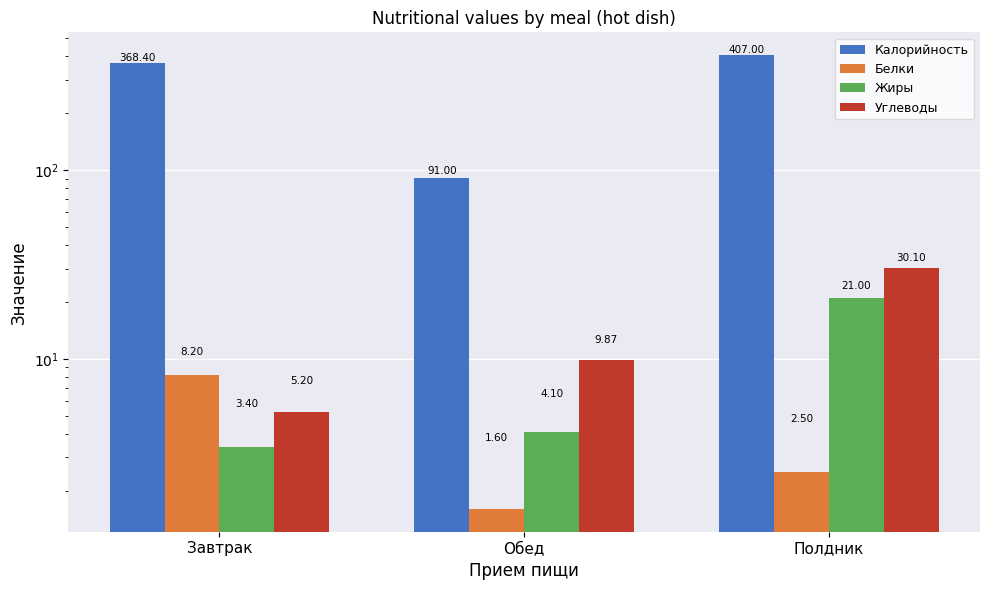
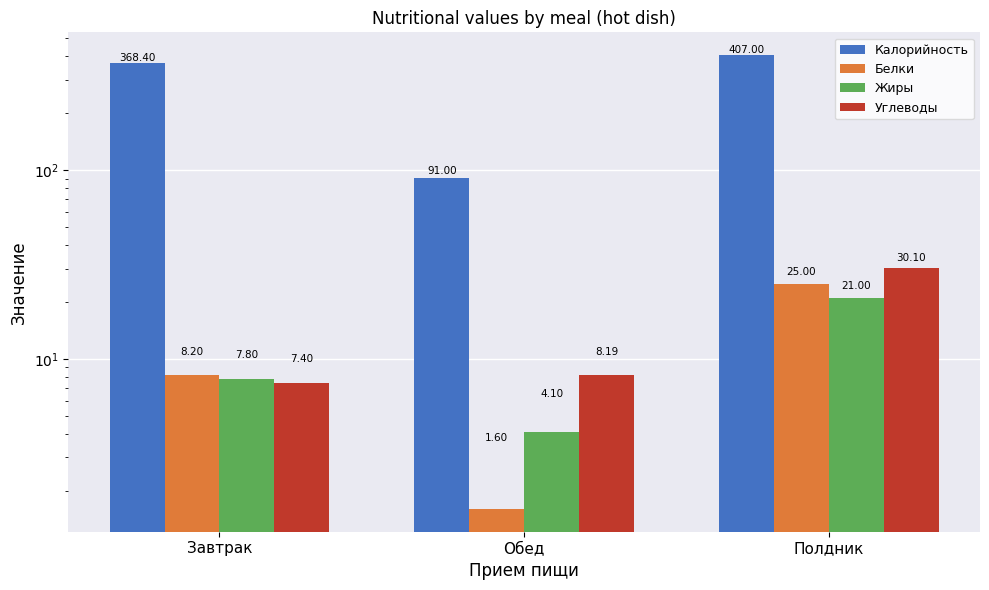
Жиры, Завтрак: 3.40 -> 7.80
Углеводы, Завтрак: 5.20 -> 7.40
Углеводы, Обед: 9.87 -> 8.19
Белки, Полдник: 2.50 -> 25.00
